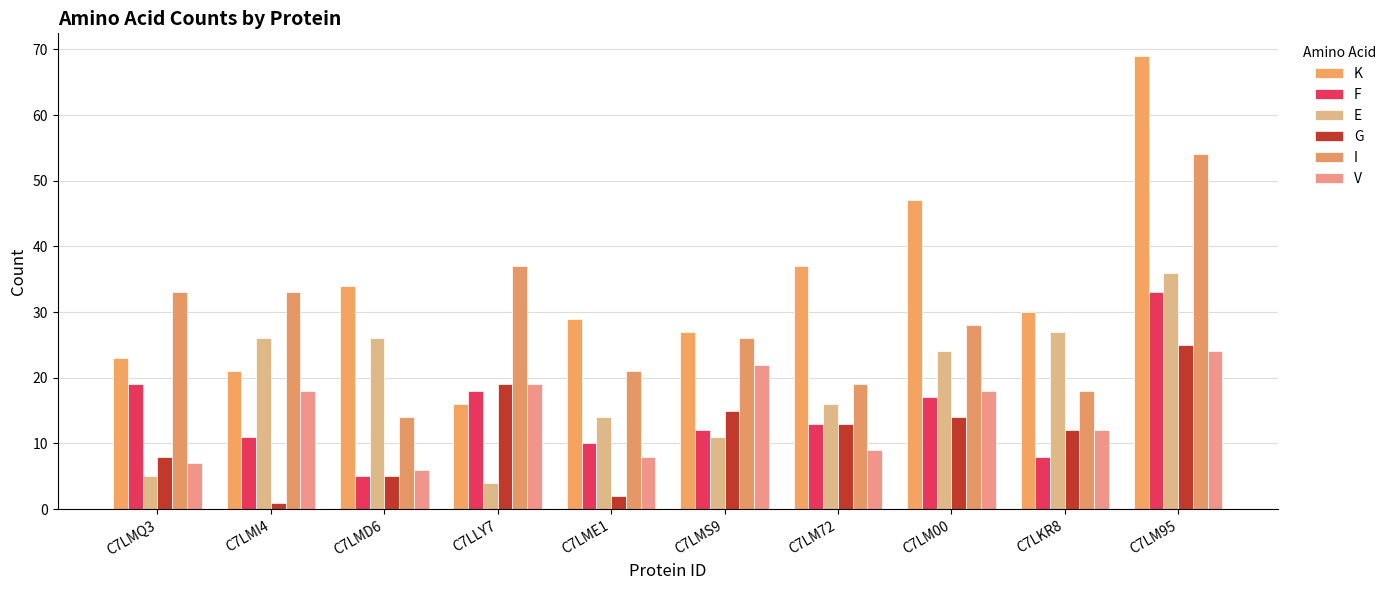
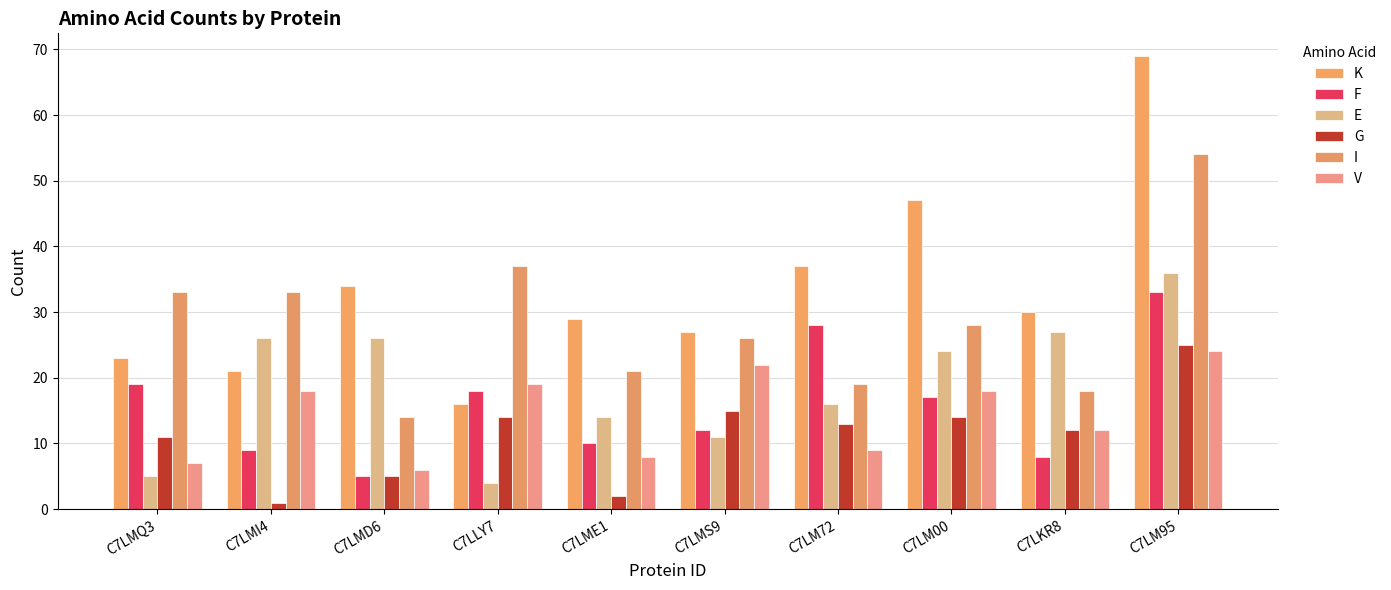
G, C7LMQ3: 8 -> 11
F, C7LMI4: 11 -> 9
G, C7LLY7: 19 -> 14
F, C7LM72: 13 -> 28
